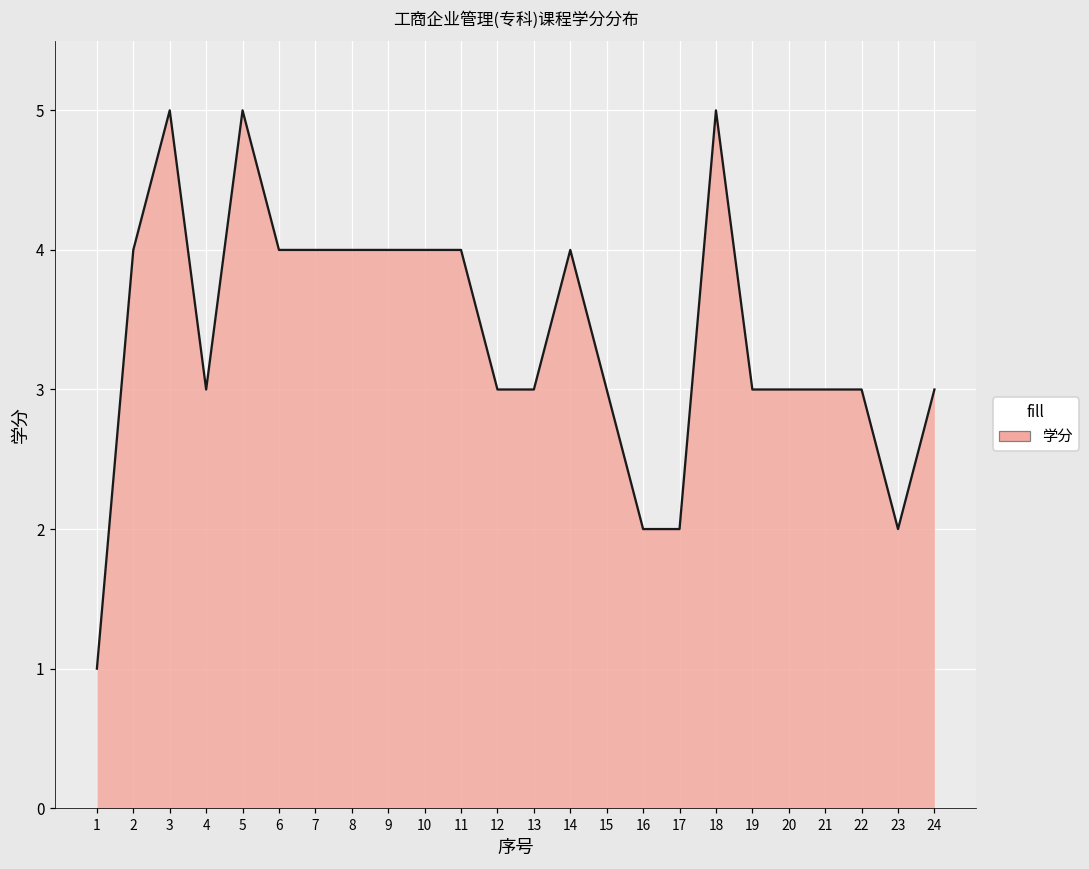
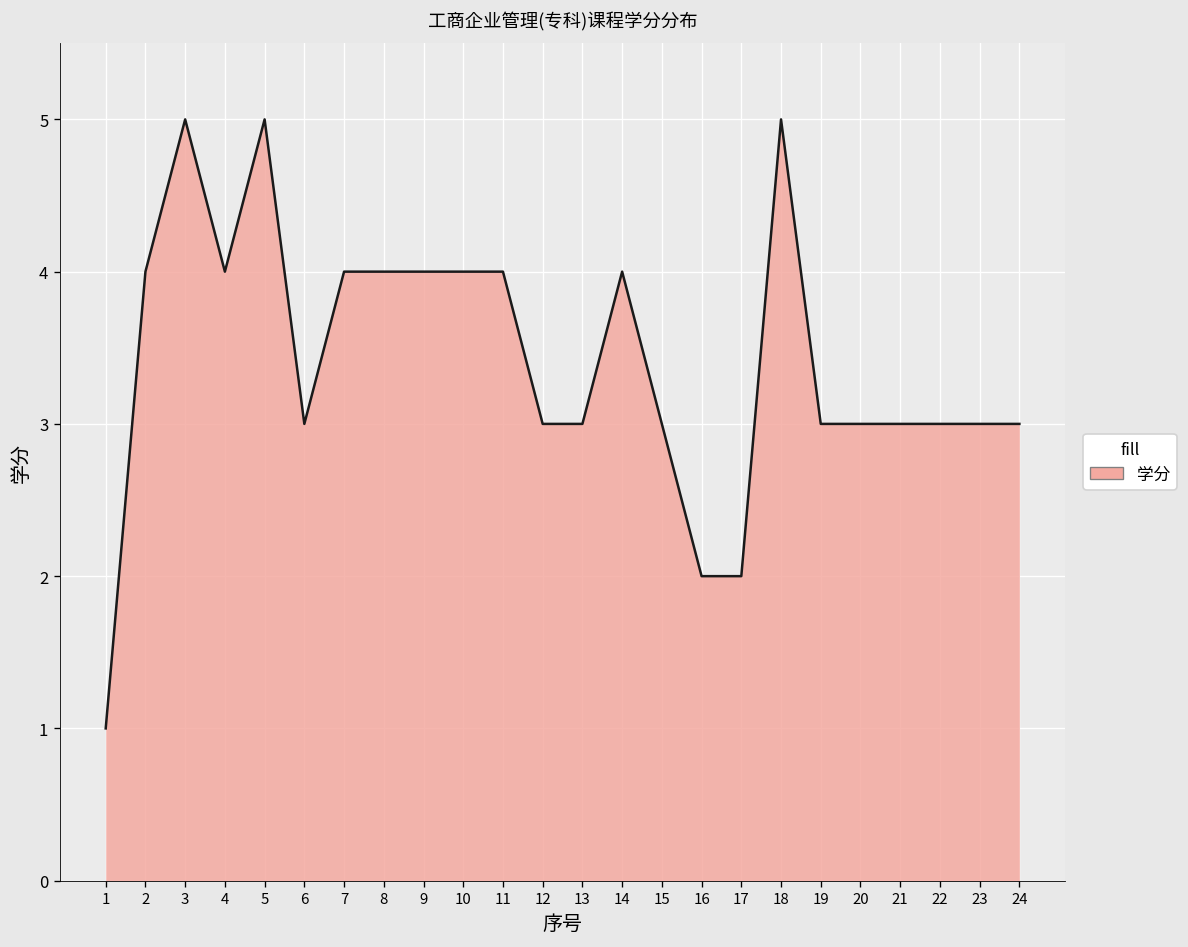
4: 3 -> 4
6: 4 -> 3
23: 2 -> 3
